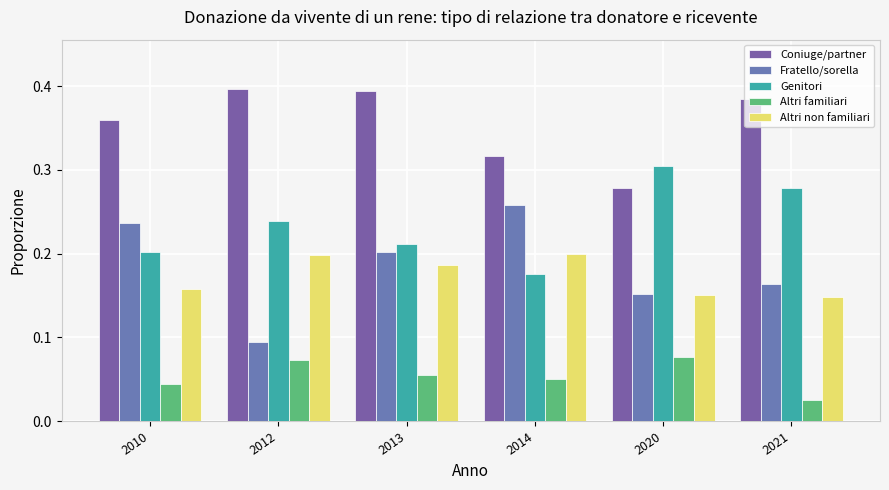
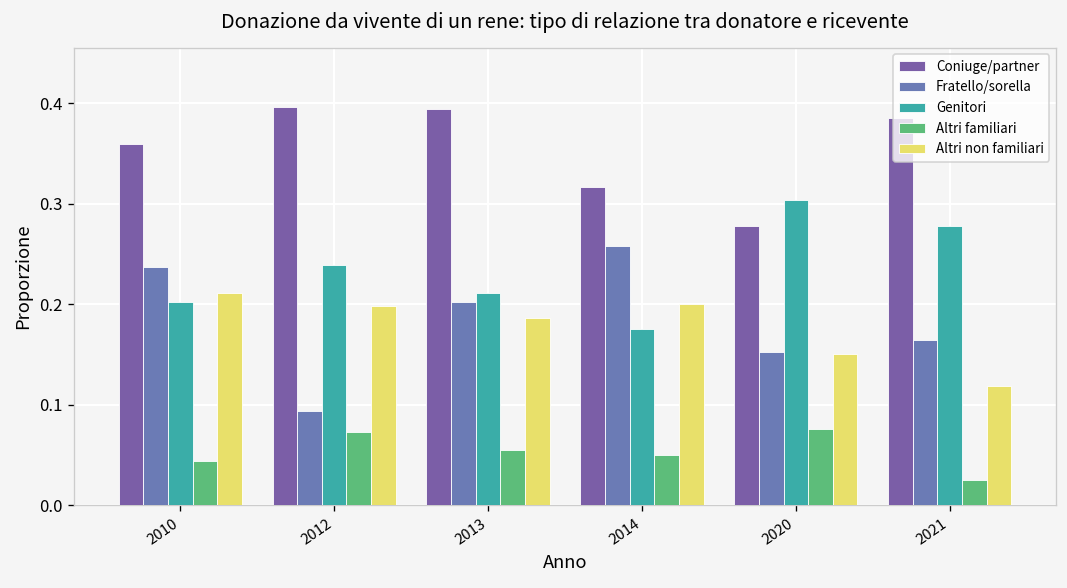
Altri non familiari, 2010: 0.16 -> 0.21
Altri non familiari, 2021: 0.15 -> 0.12
